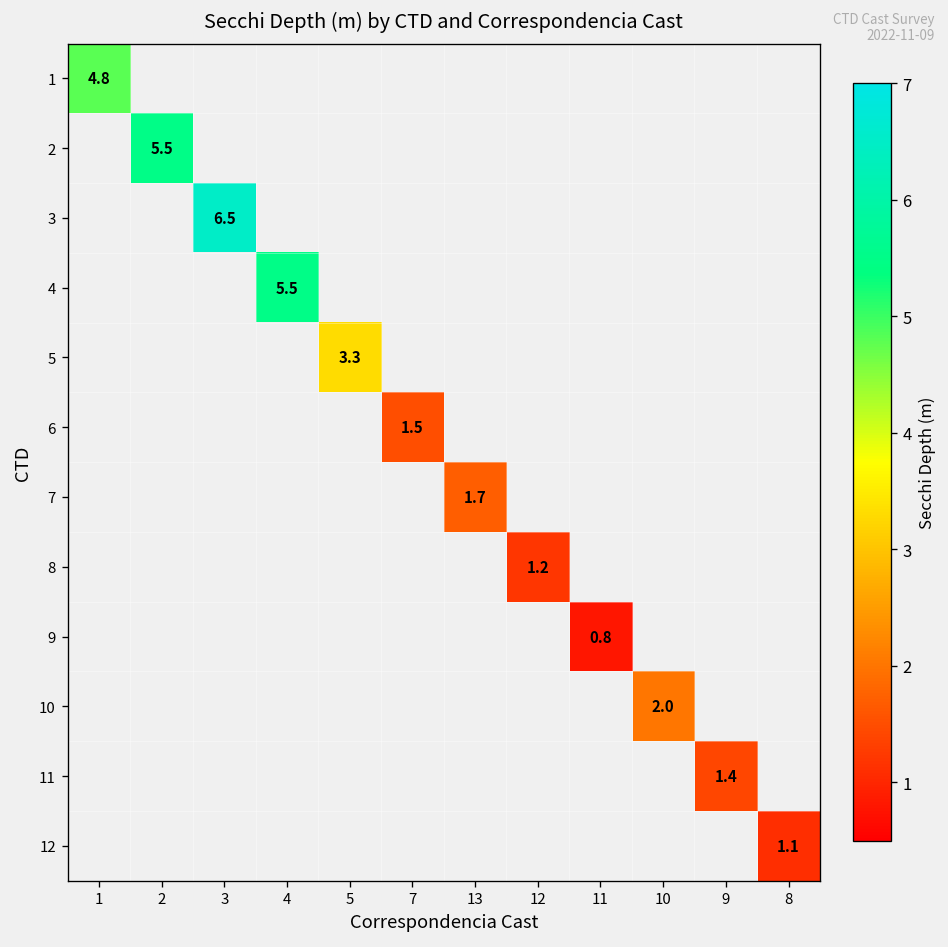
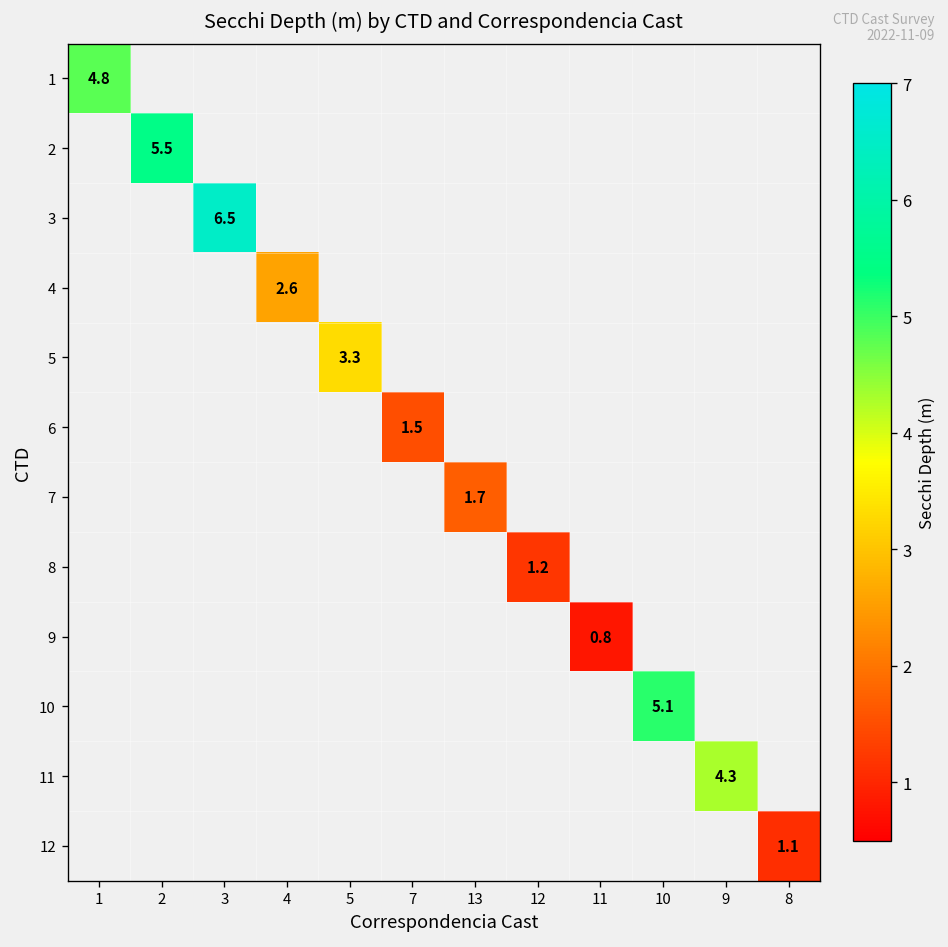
4, 4: 5.5 -> 2.6
10, 10: 2.0 -> 5.1
11, 9: 1.4 -> 4.3
